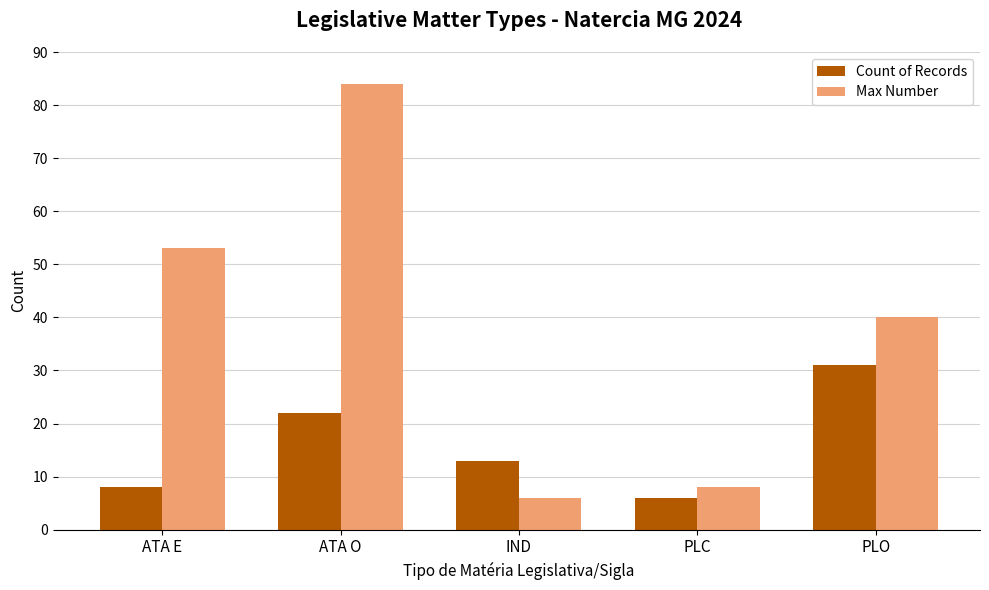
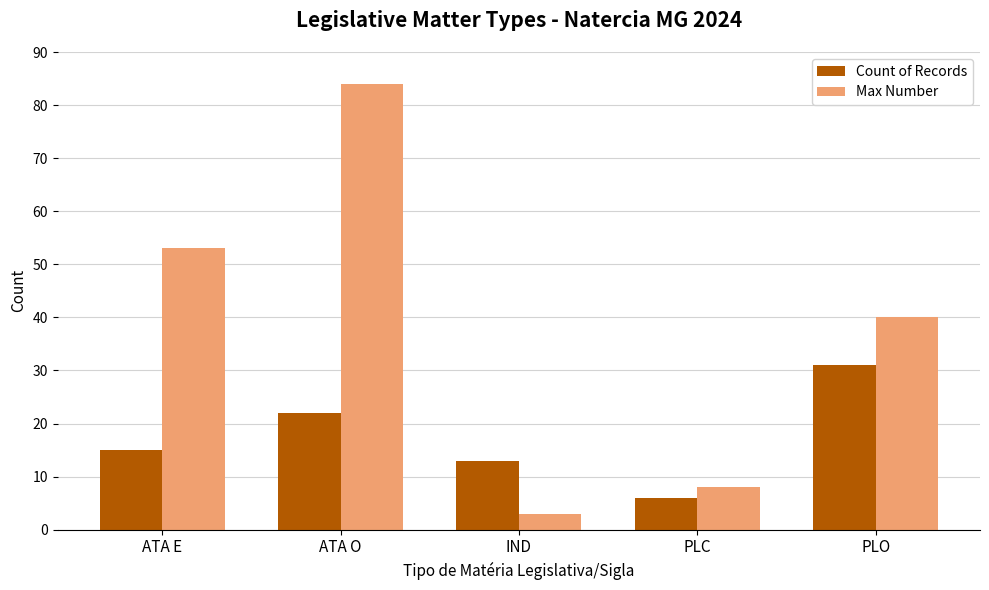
Count of Records, ATA E: 8 -> 15
Max Number, IND: 6 -> 3
